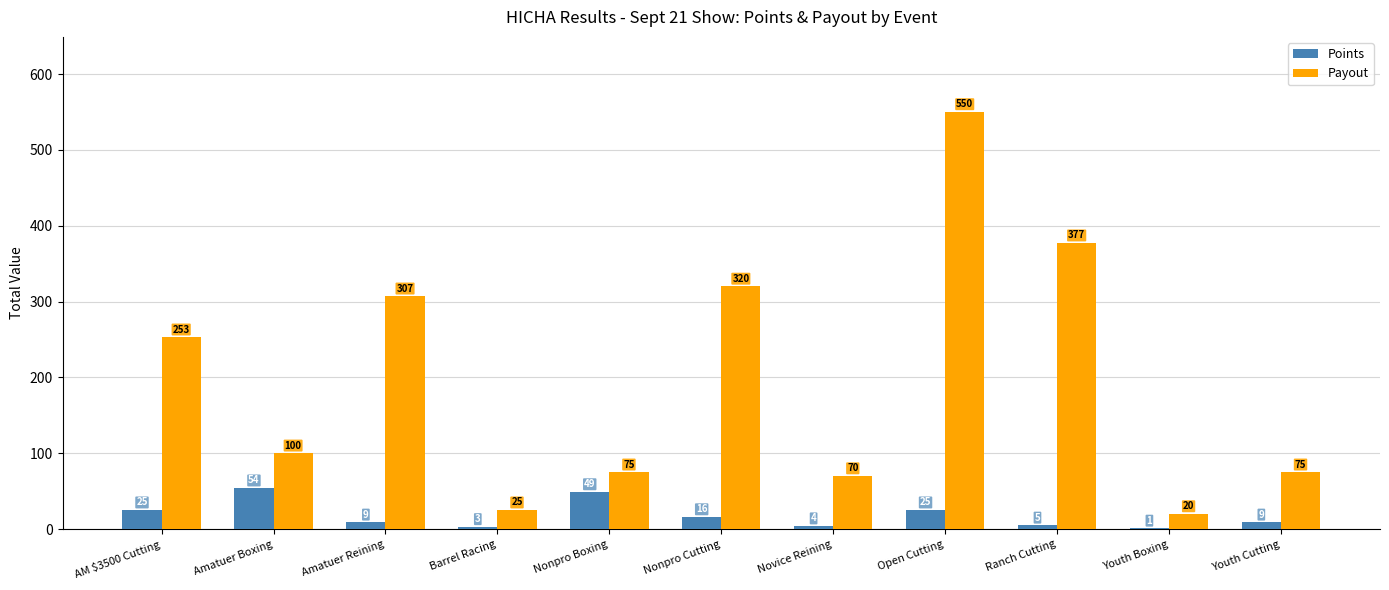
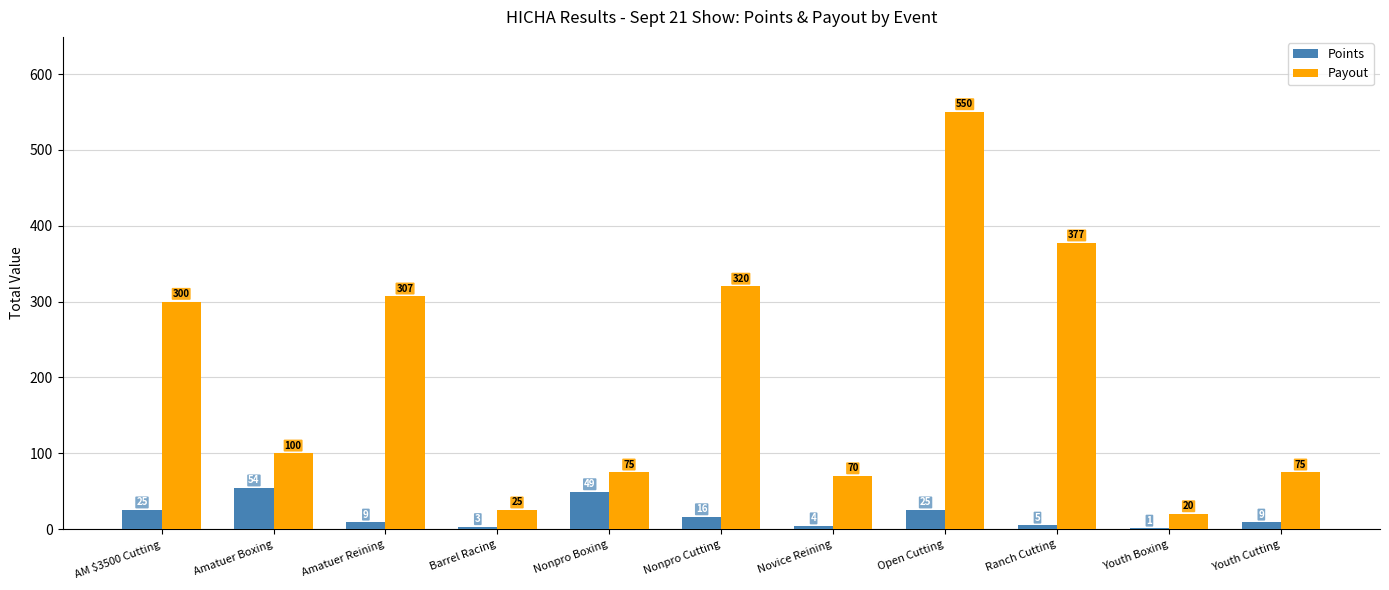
Payout, AM $3500 Cutting: 253 -> 300
